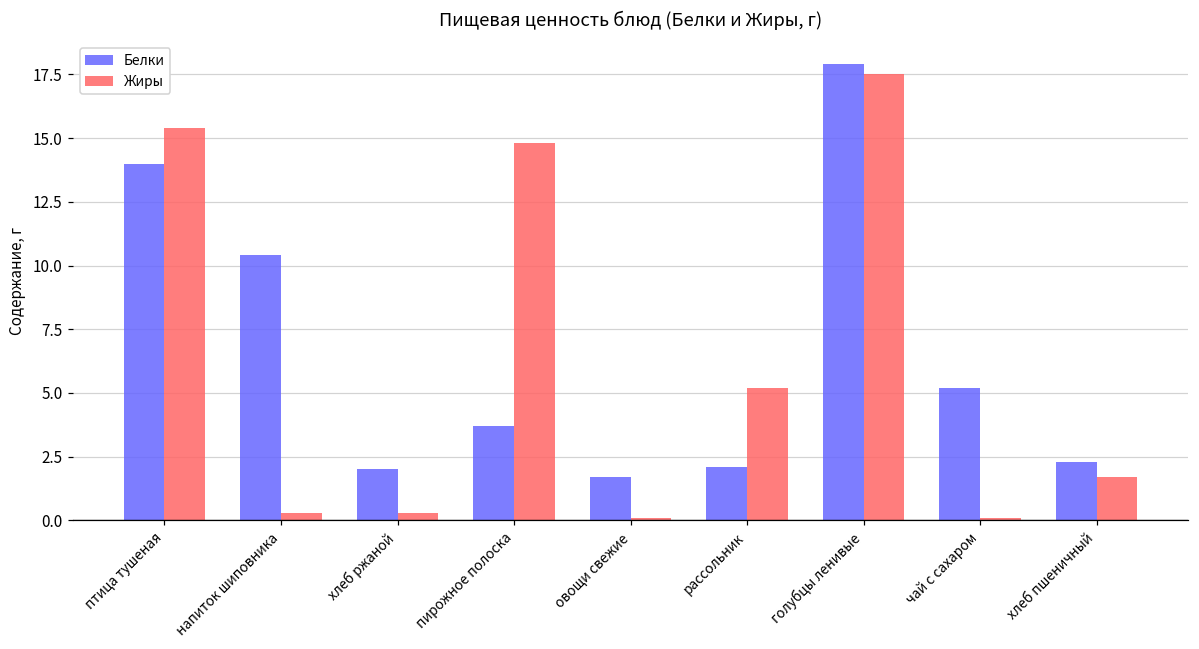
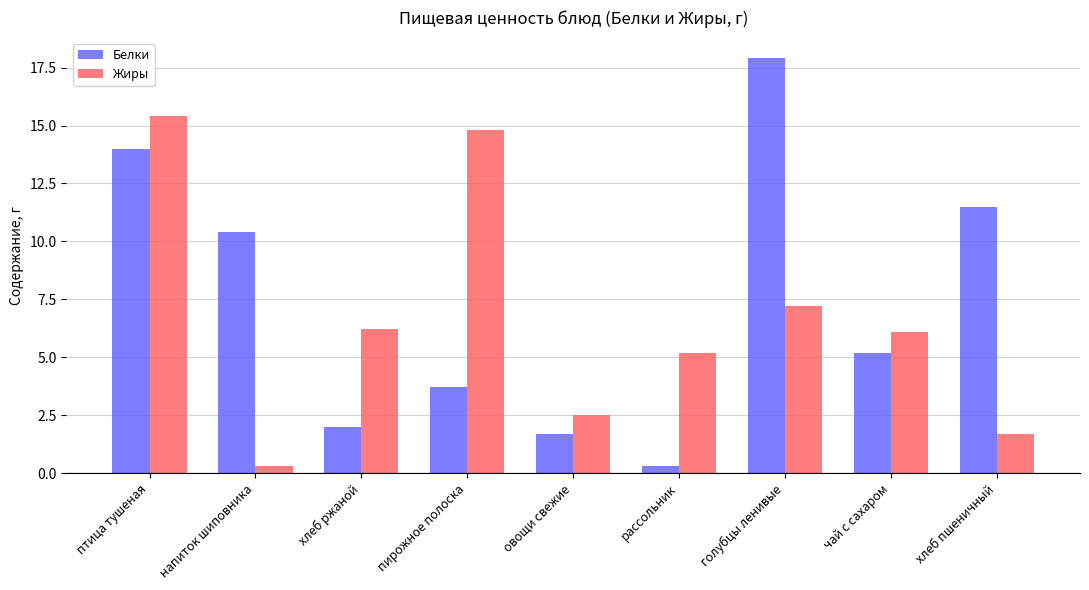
Жиры, хлеб ржаной: 0.3 -> 6.2
Жиры, овощи свежие: 0.1 -> 2.5
Белки, рассольник: 2.1 -> 0.3
Жиры, голубцы ленивые: 17.5 -> 7.2
Жиры, чай с сахаром: 0.1 -> 6.1
Белки, хлеб пшеничный: 2.3 -> 11.5
